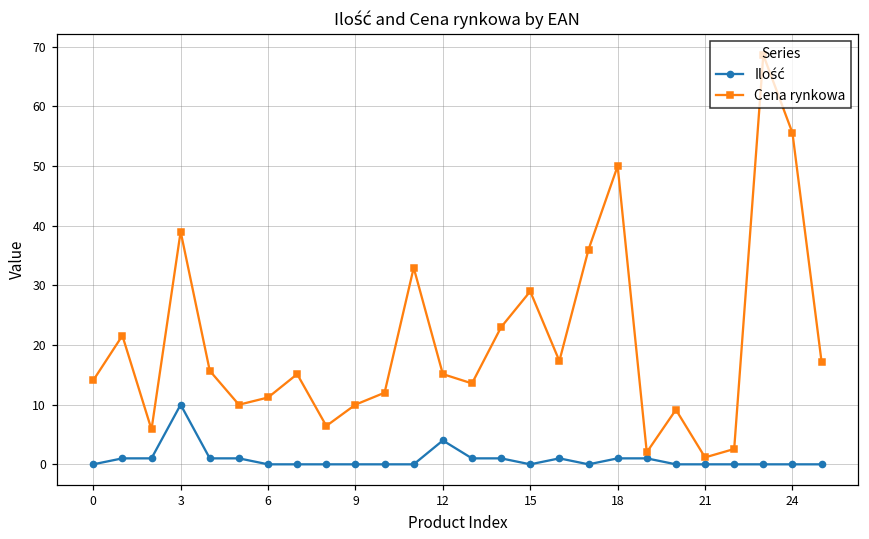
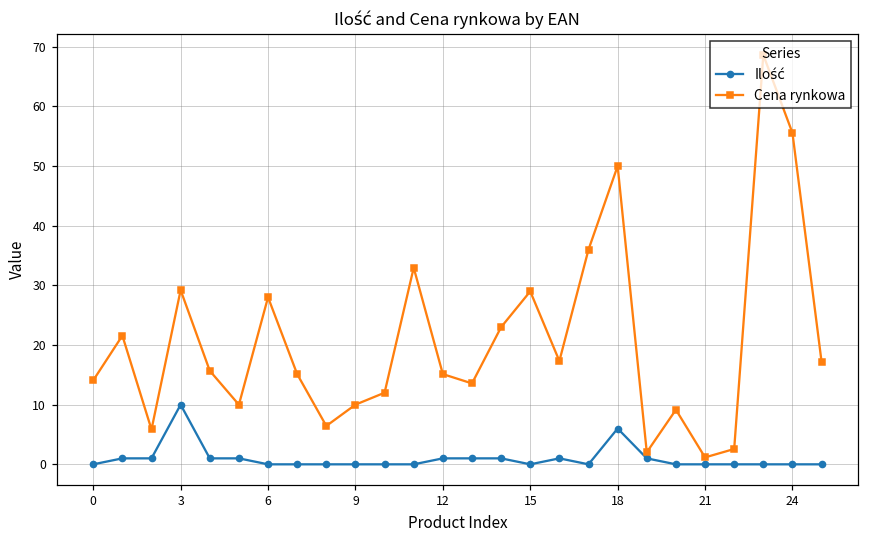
Cena rynkowa, 3: 39 -> 29
Cena rynkowa, 6: 11 -> 28
Ilość, 12: 4 -> 1
Ilość, 18: 1 -> 6
